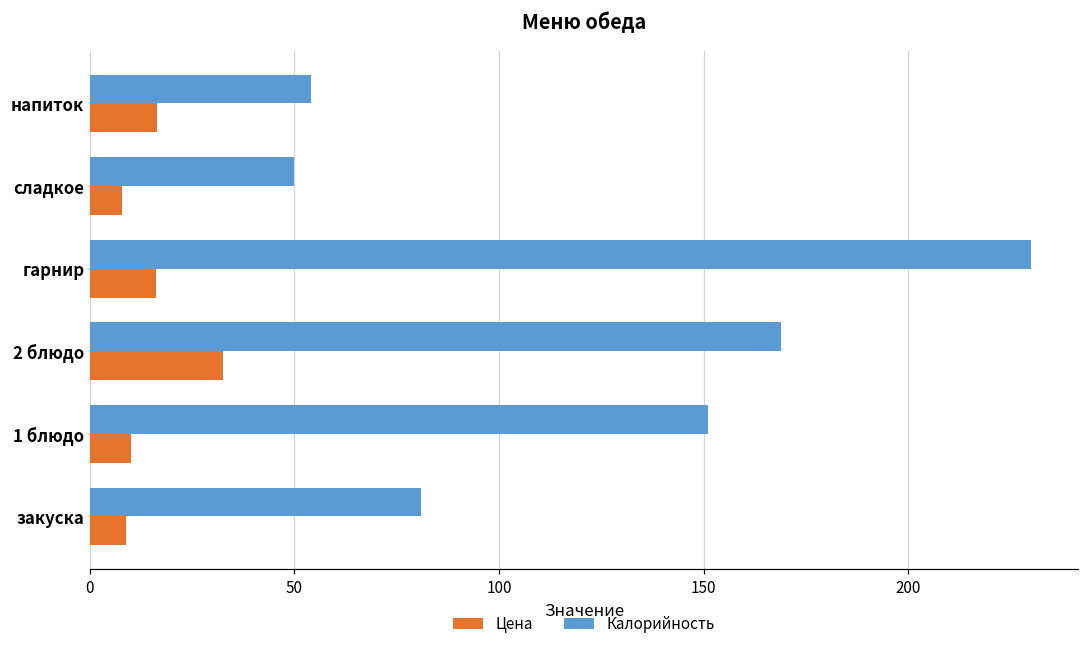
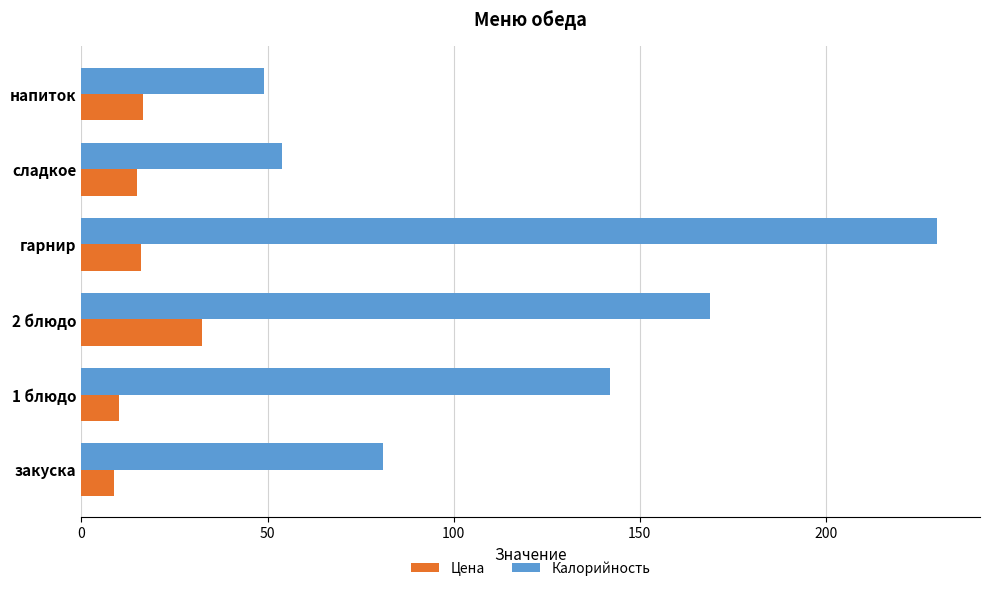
Калорийность, напиток: 54 -> 49
Калорийность, сладкое: 50 -> 54
Цена, сладкое: 8 -> 15
Калорийность, 1 блюдо: 151 -> 142
